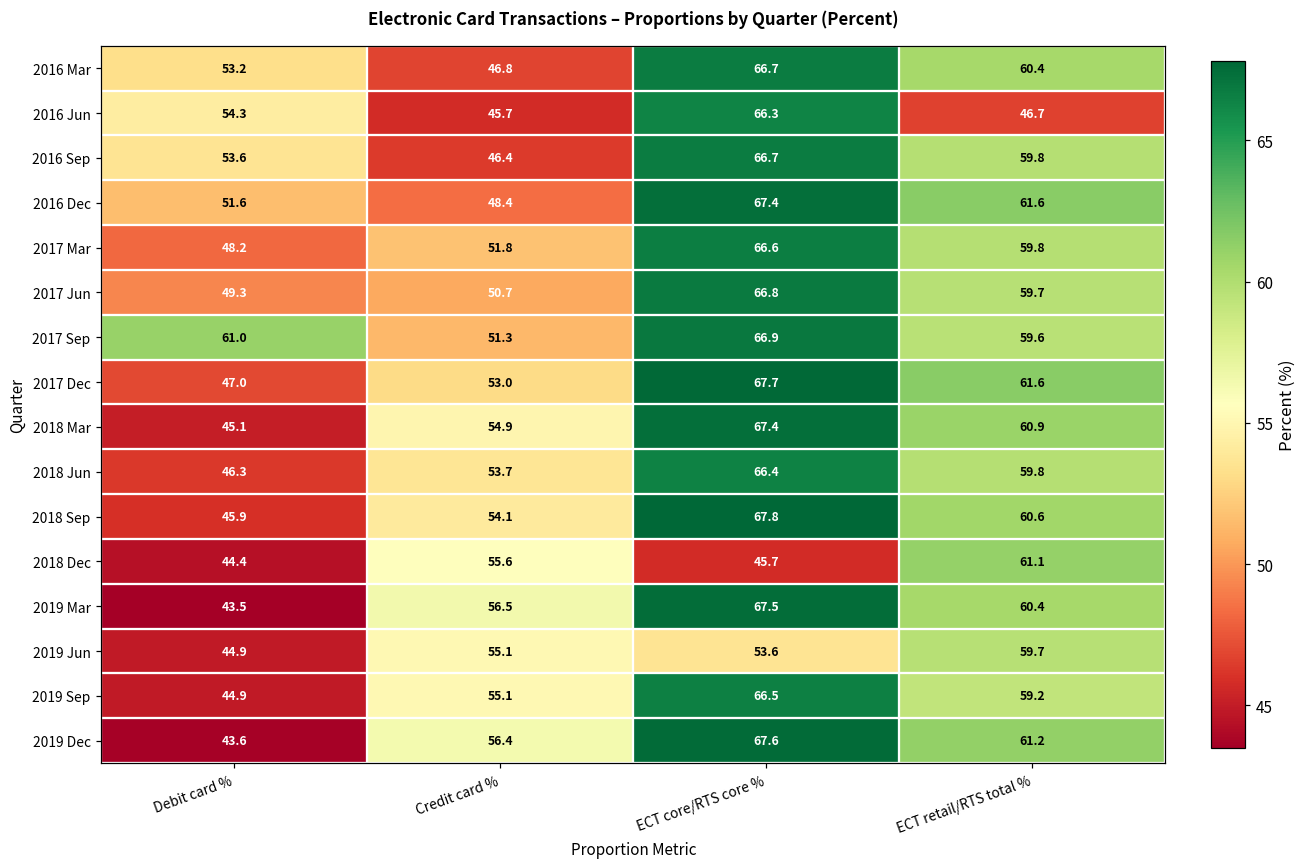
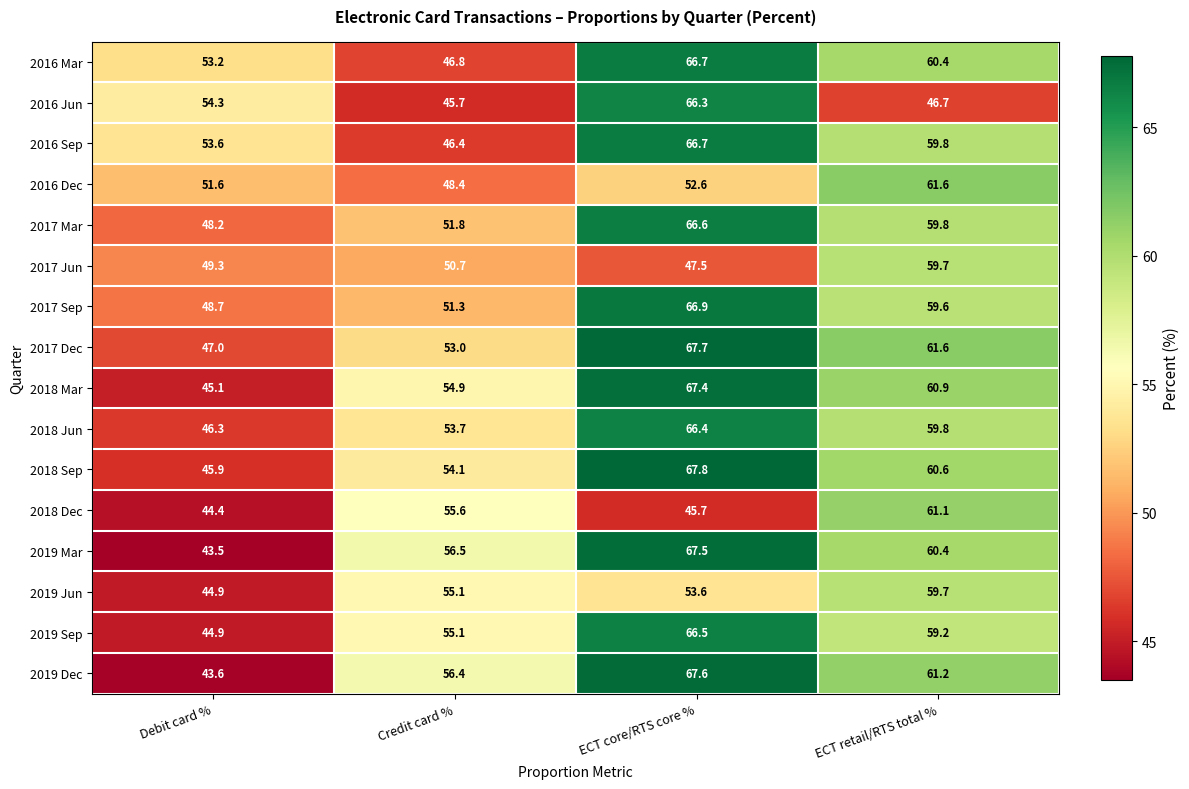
2016 Dec, ECT core/RTS core %: 67.4 -> 52.6
2017 Jun, ECT core/RTS core %: 66.8 -> 47.5
2017 Sep, Debit card %: 61.0 -> 48.7
